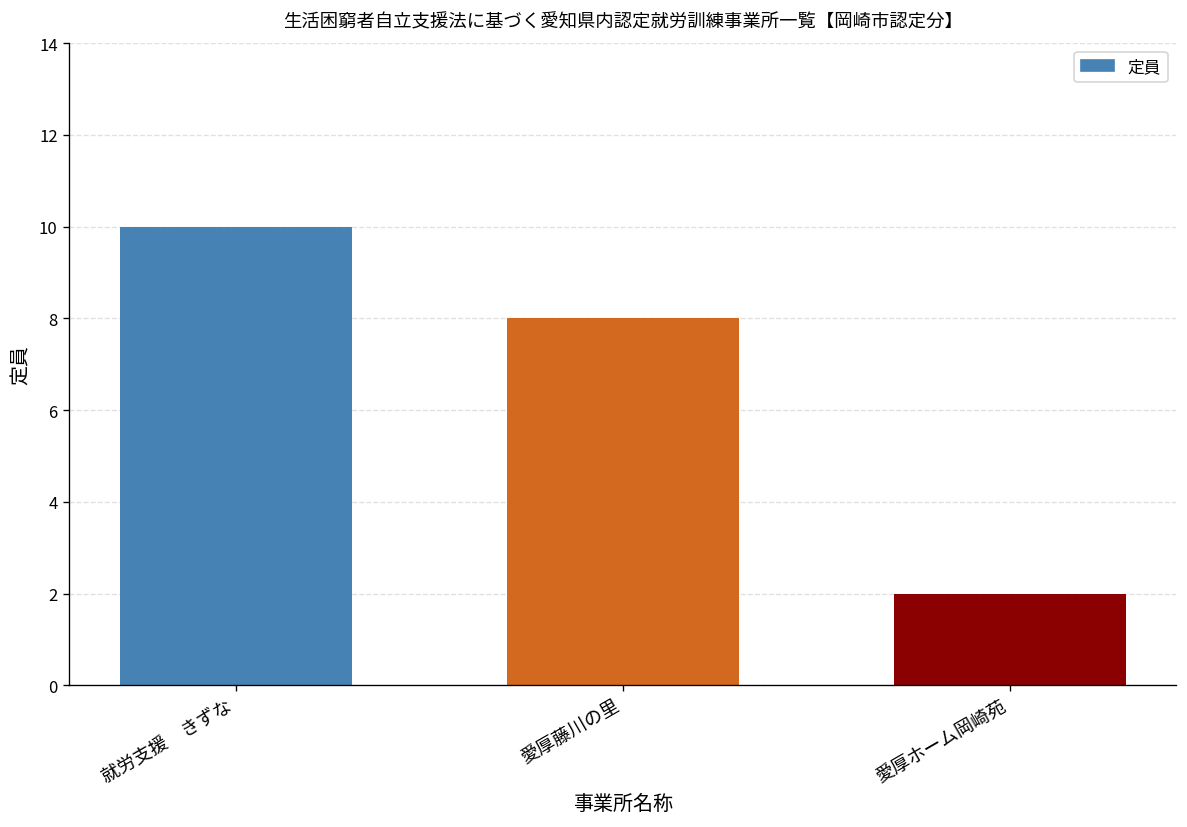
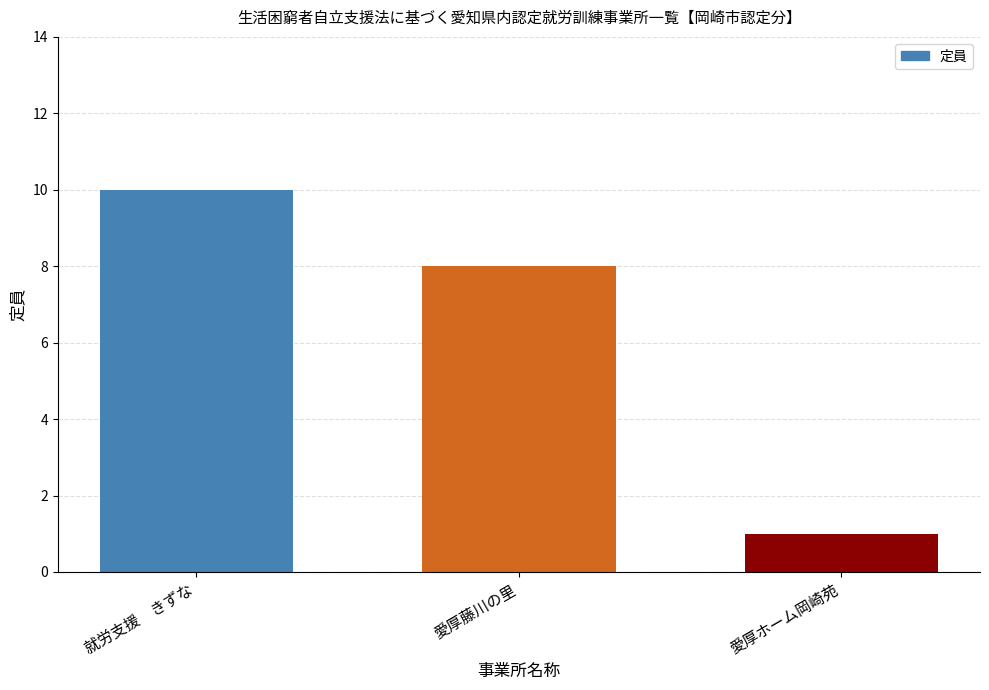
愛厚ホーム岡崎苑: 2 -> 1
